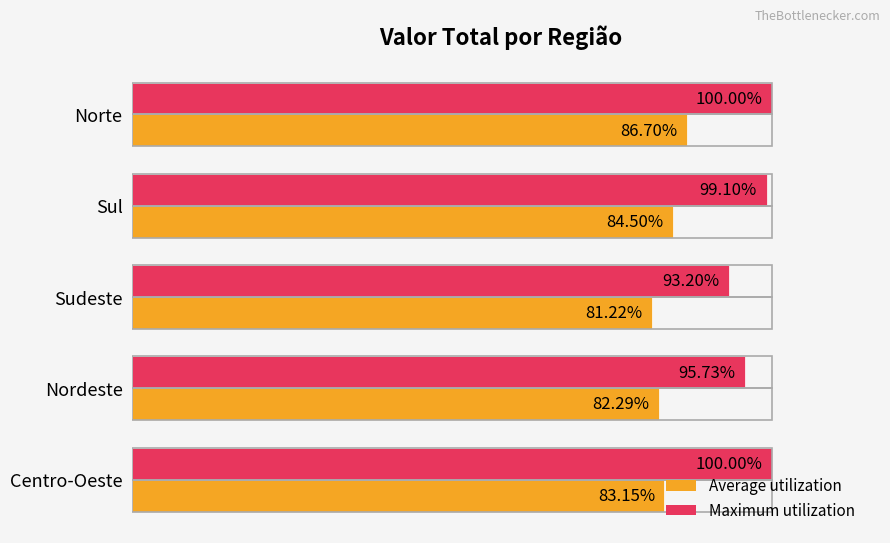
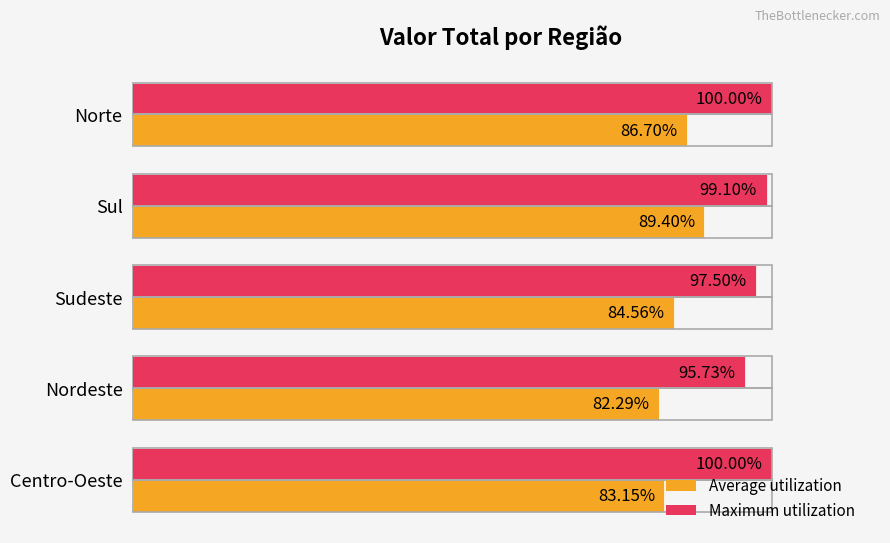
Average utilization, Sul: 84.50% -> 89.40%
Maximum utilization, Sudeste: 93.20% -> 97.50%
Average utilization, Sudeste: 81.22% -> 84.56%
